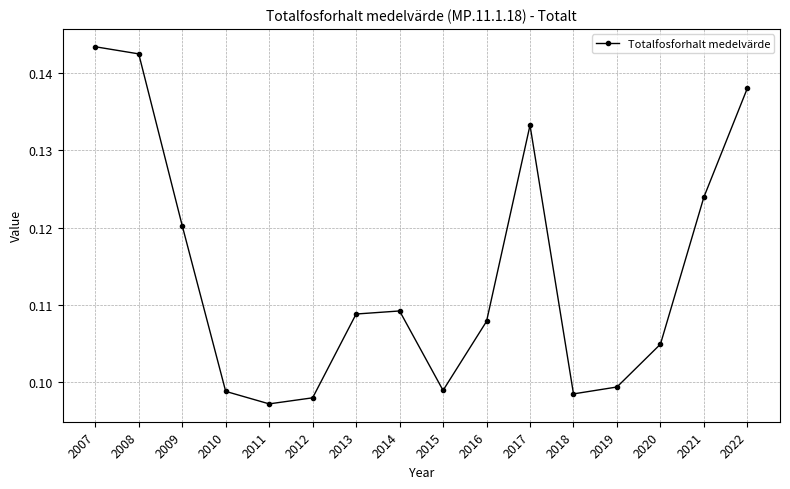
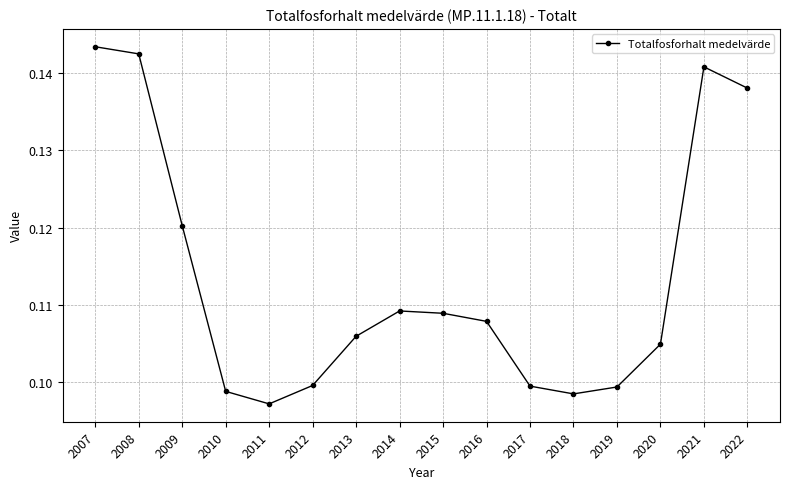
2012: 0.098 -> 0.100
2013: 0.109 -> 0.106
2015: 0.099 -> 0.109
2017: 0.133 -> 0.100
2021: 0.124 -> 0.141
